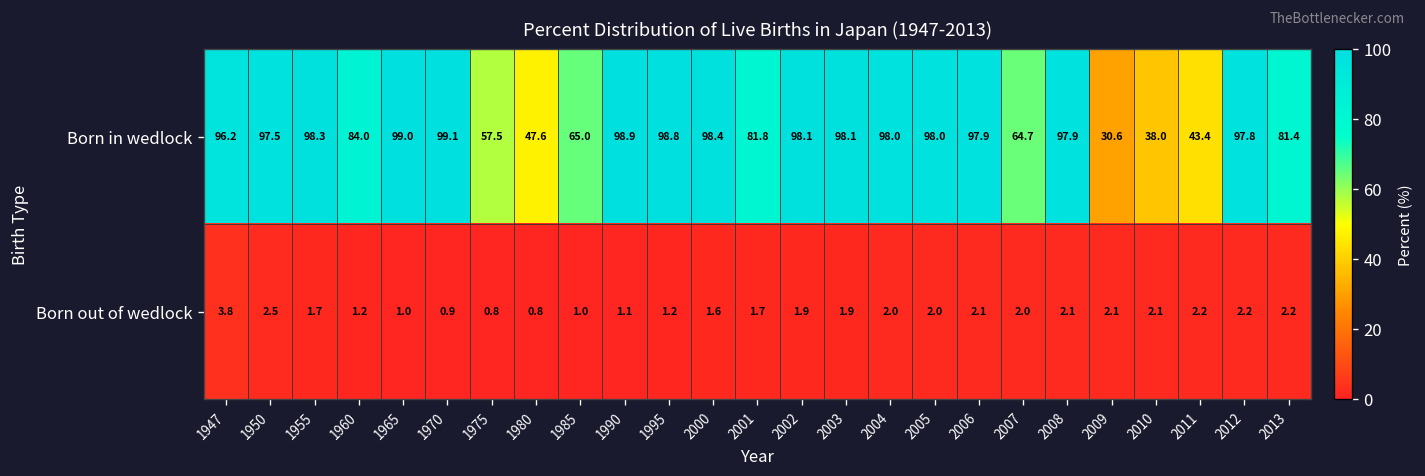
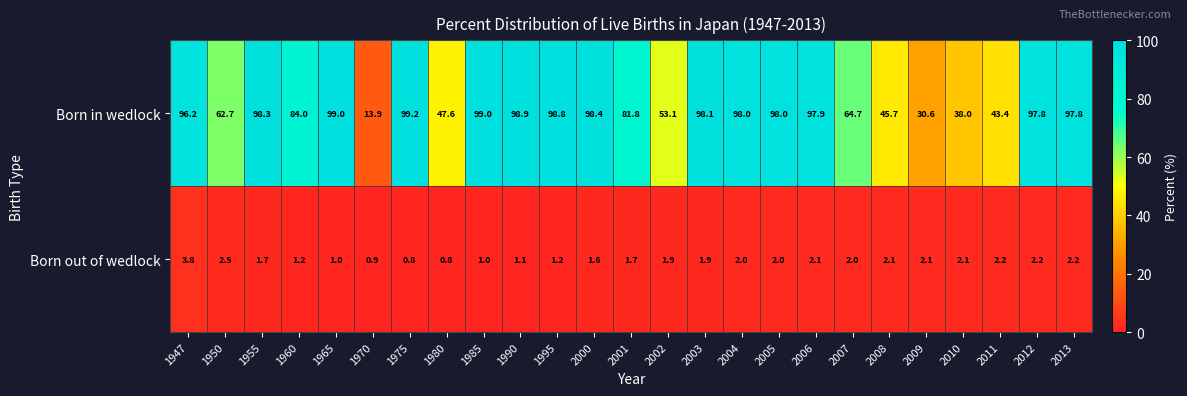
Born in wedlock, 1950: 97.5 -> 62.7
Born in wedlock, 1970: 99.1 -> 13.9
Born in wedlock, 1975: 57.5 -> 99.2
Born in wedlock, 1985: 65.0 -> 99.0
Born in wedlock, 2002: 98.1 -> 53.1
Born in wedlock, 2008: 97.9 -> 45.7
Born in wedlock, 2013: 81.4 -> 97.8
